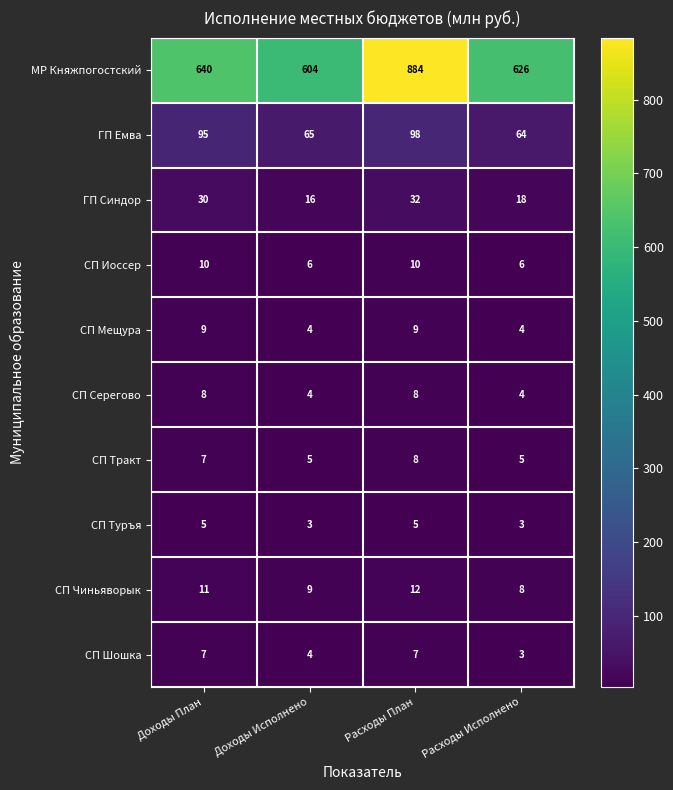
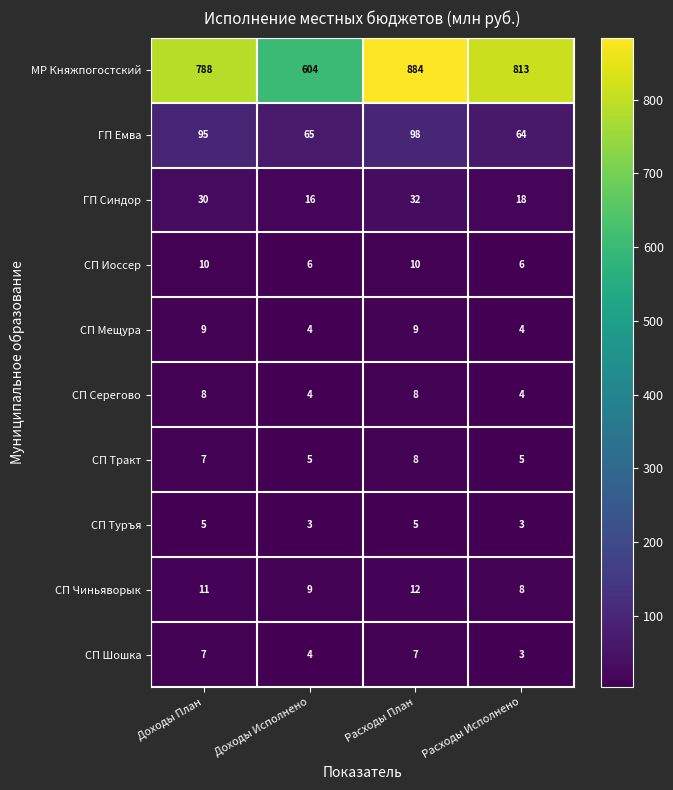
МР Княжпогостский, Доходы План: 640 -> 788
МР Княжпогостский, Расходы Исполнено: 626 -> 813
